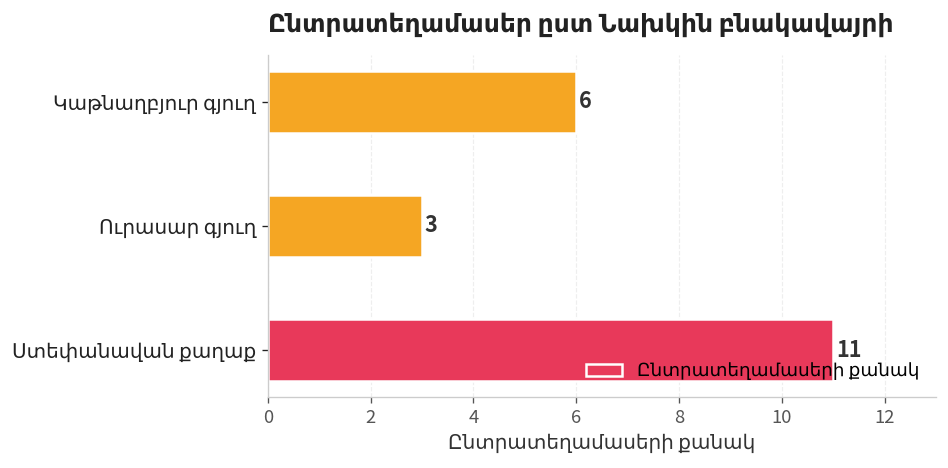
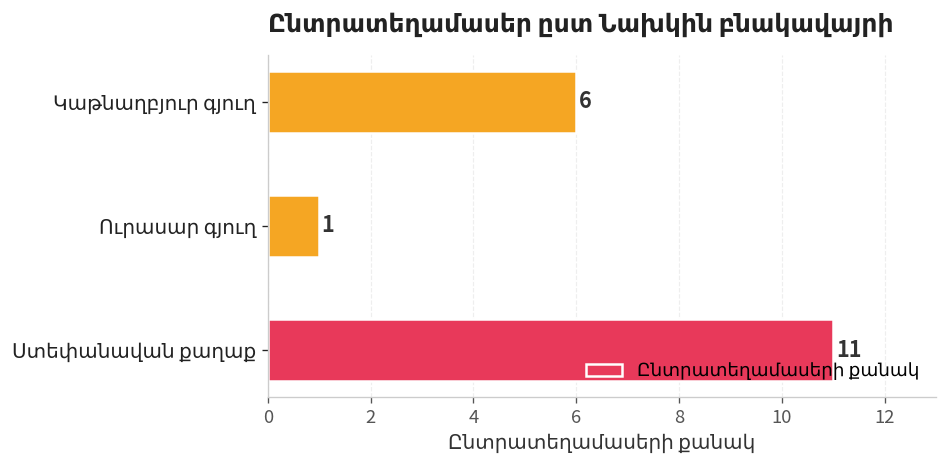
Ուրասար գյուղ: 3 -> 1
